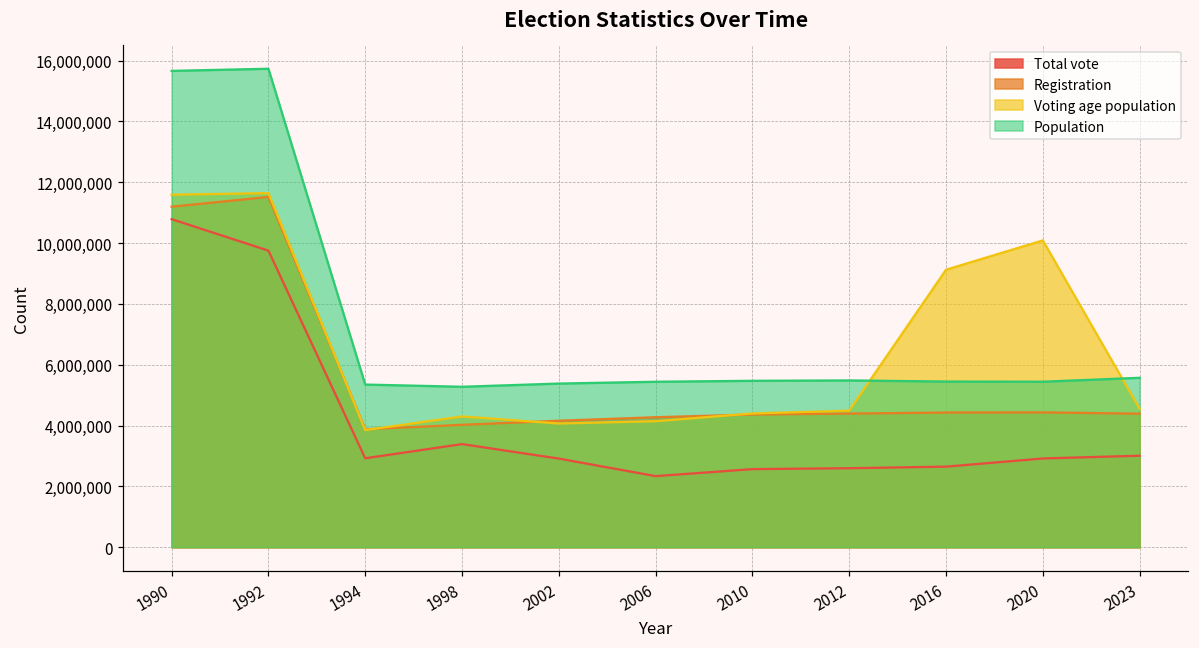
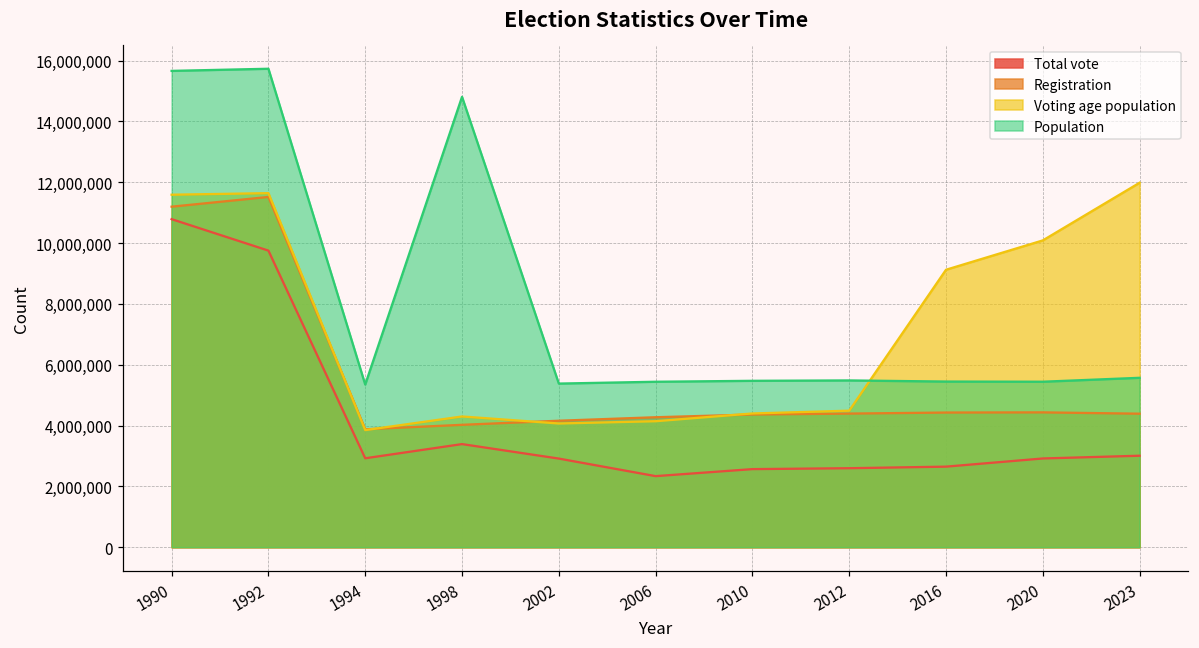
Population, 1998: 5,300,000 -> 14,800,000
Voting age population, 2023: 4,500,000 -> 12,000,000
